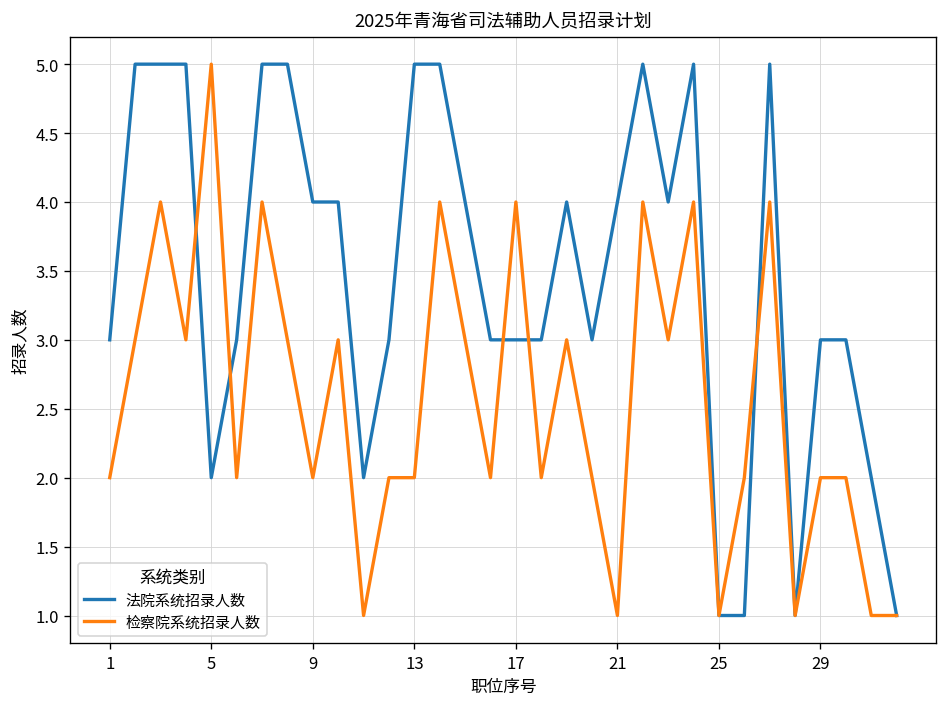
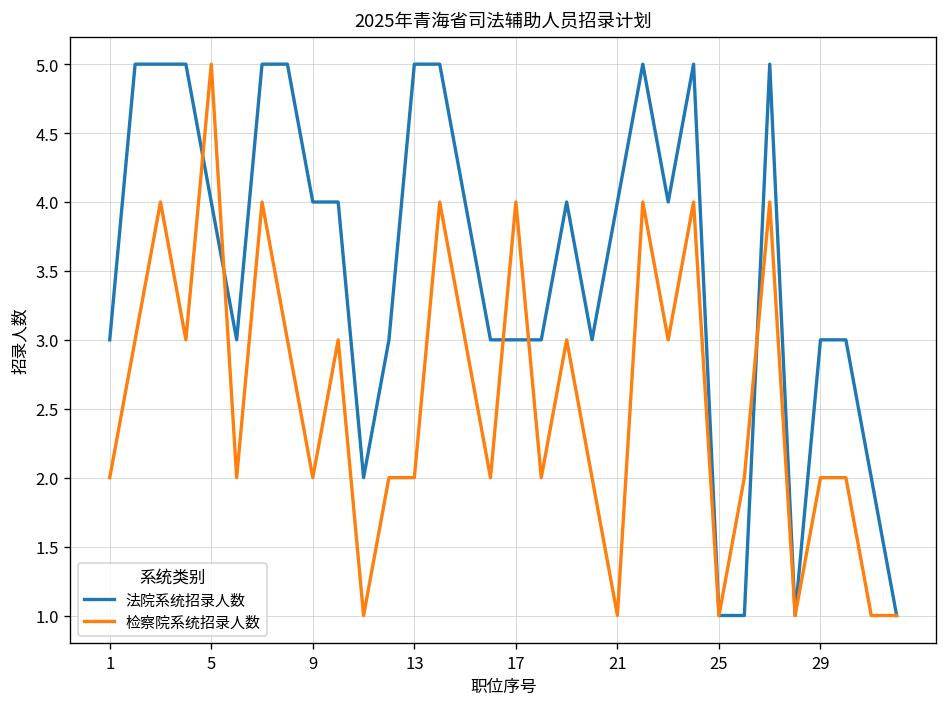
法院系统招录人数, 5: 2 -> 4
